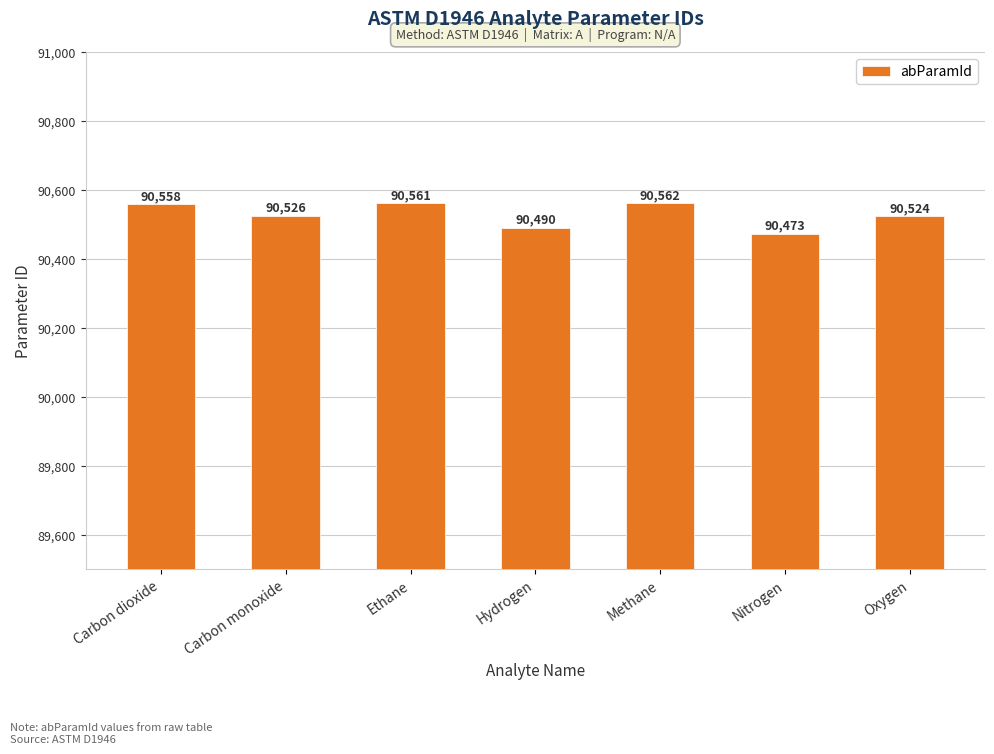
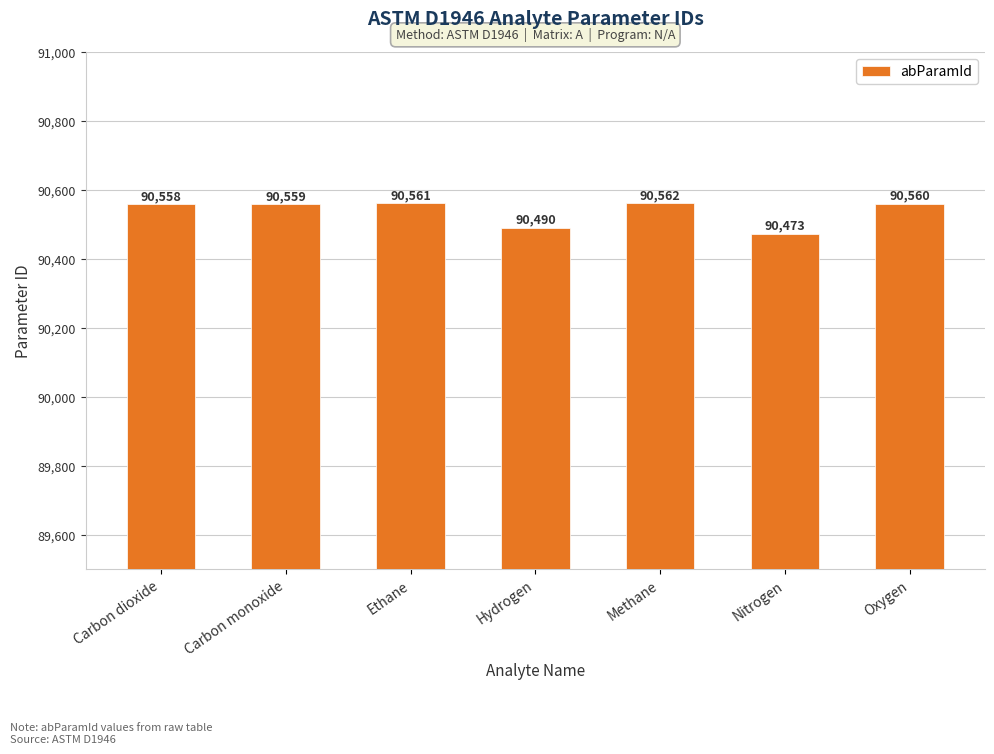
Carbon monoxide: 90,526 -> 90,559
Oxygen: 90,524 -> 90,560
